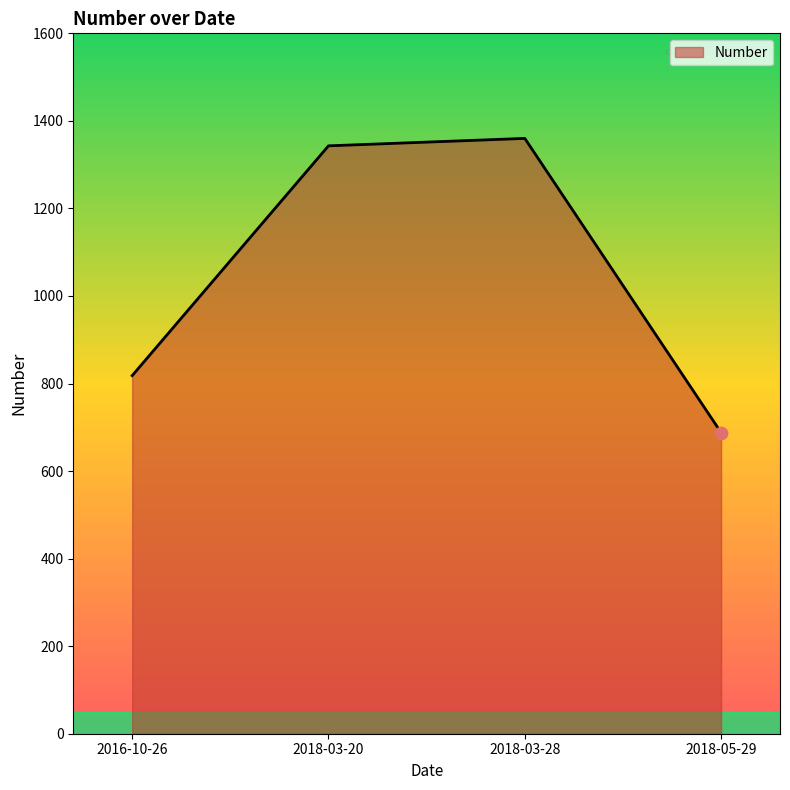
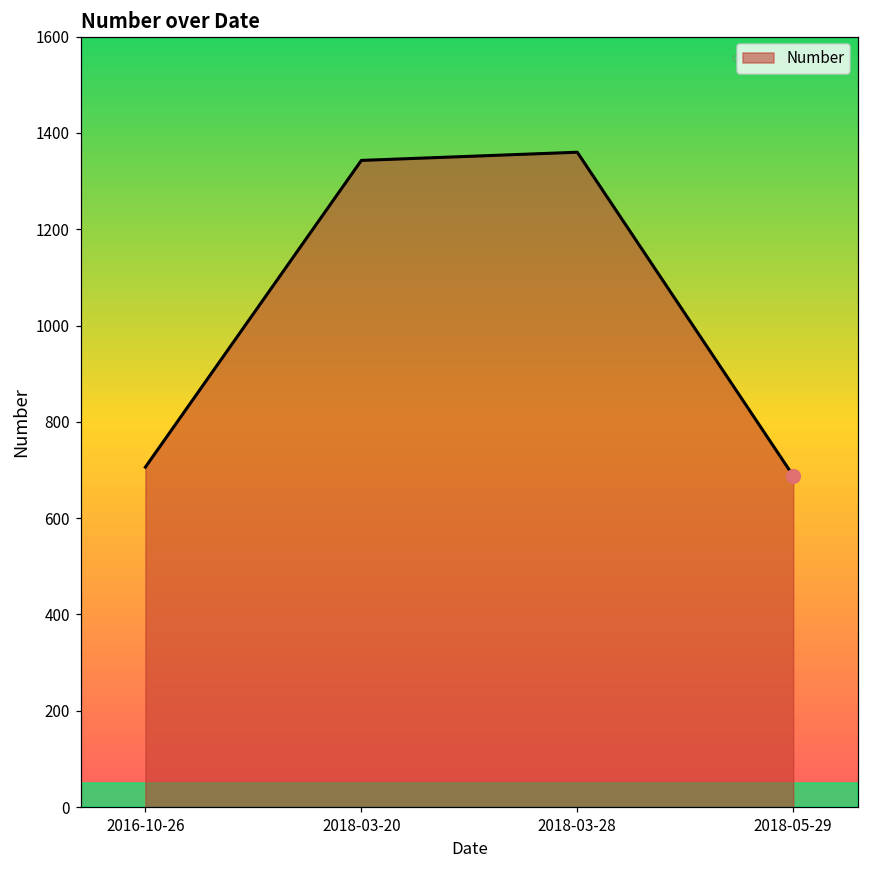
Number, 2016-10-26: 820 -> 710
